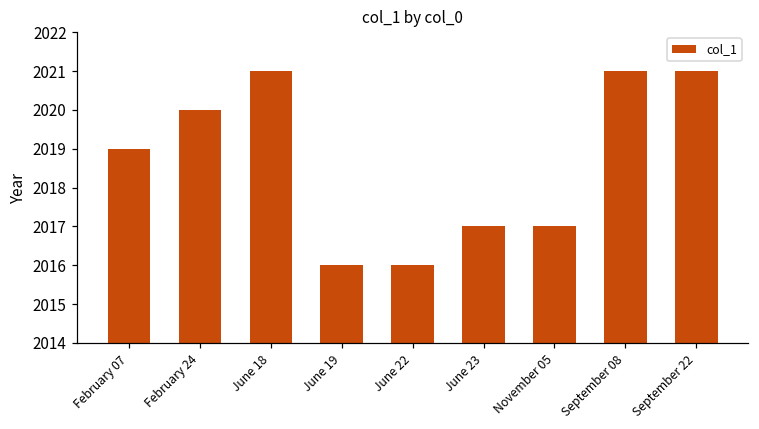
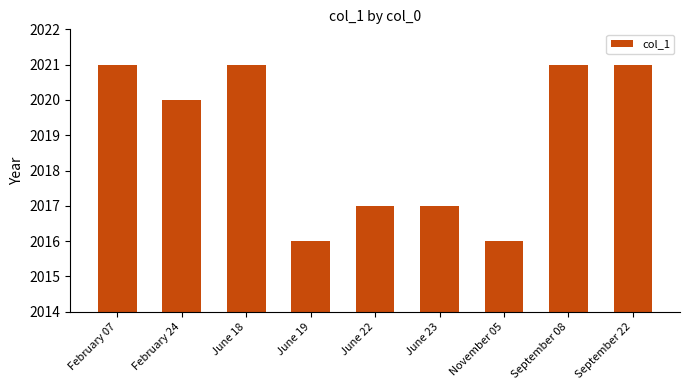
February 07: 2019 -> 2021
June 22: 2016 -> 2017
November 05: 2017 -> 2016
